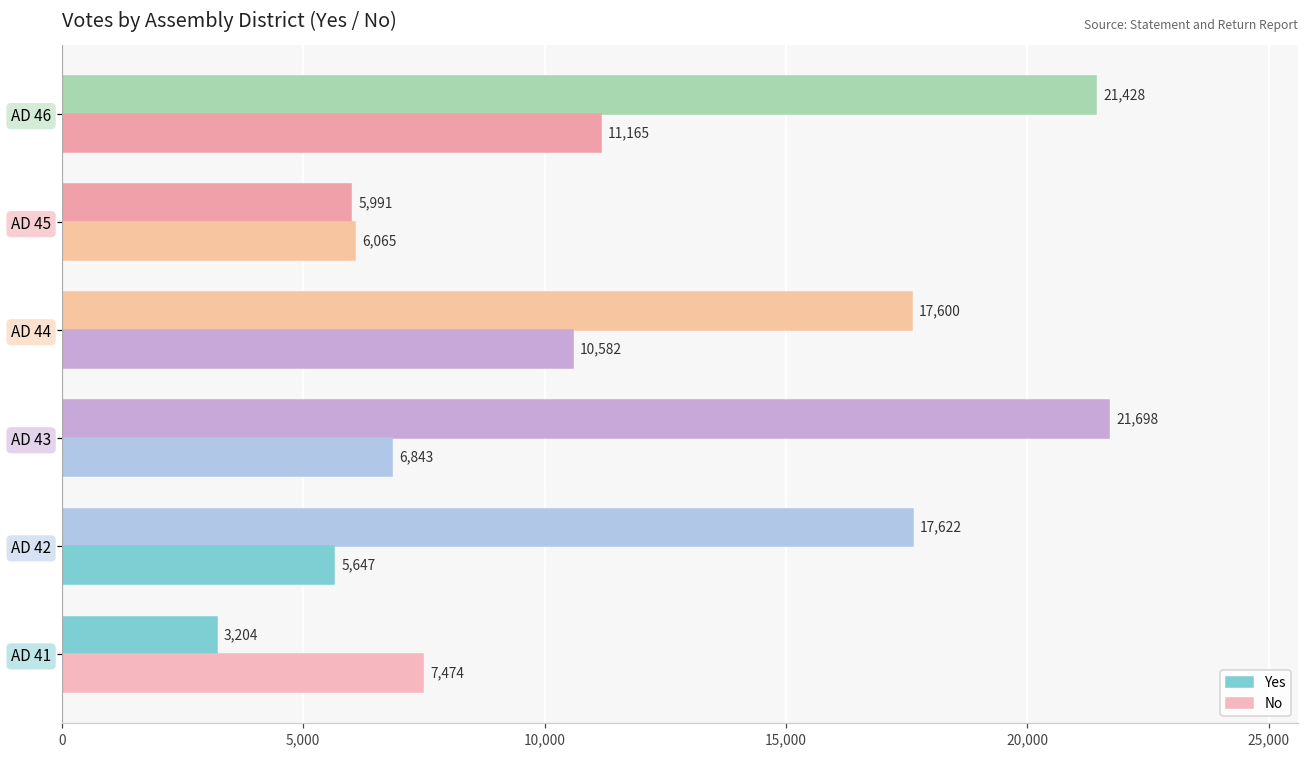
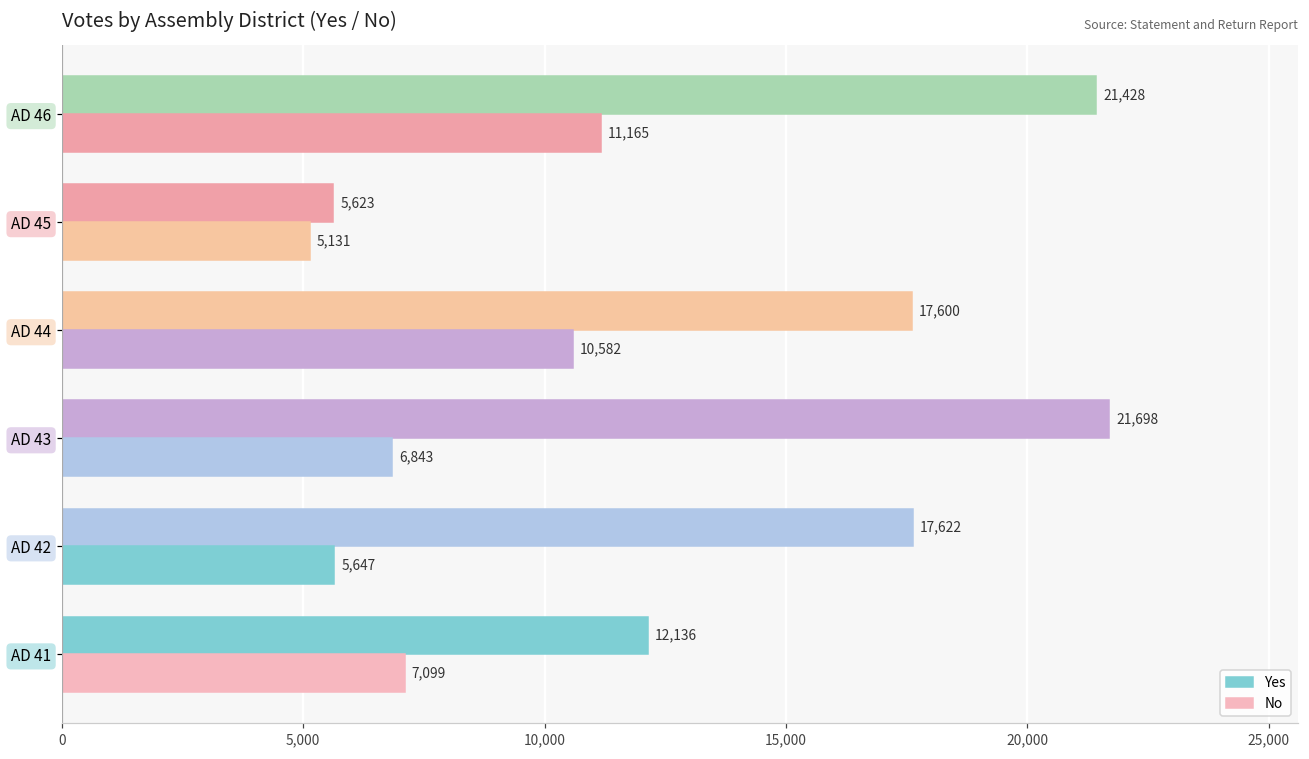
Yes, AD 45: 5,991 -> 5,623
No, AD 45: 6,065 -> 5,131
Yes, AD 41: 3,204 -> 12,136
No, AD 41: 7,474 -> 7,099
